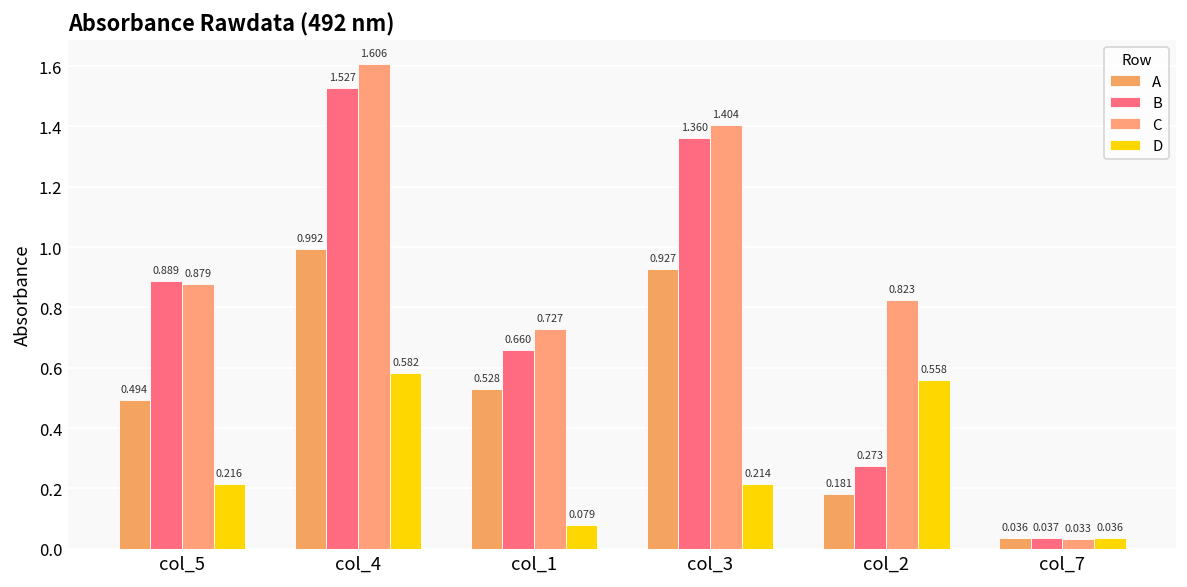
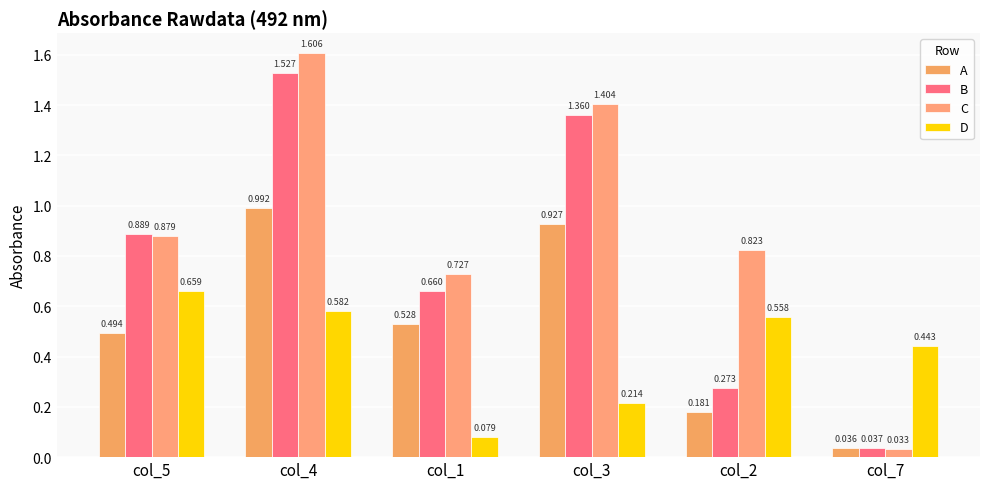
D, col_5: 0.216 -> 0.659
D, col_7: 0.036 -> 0.443
